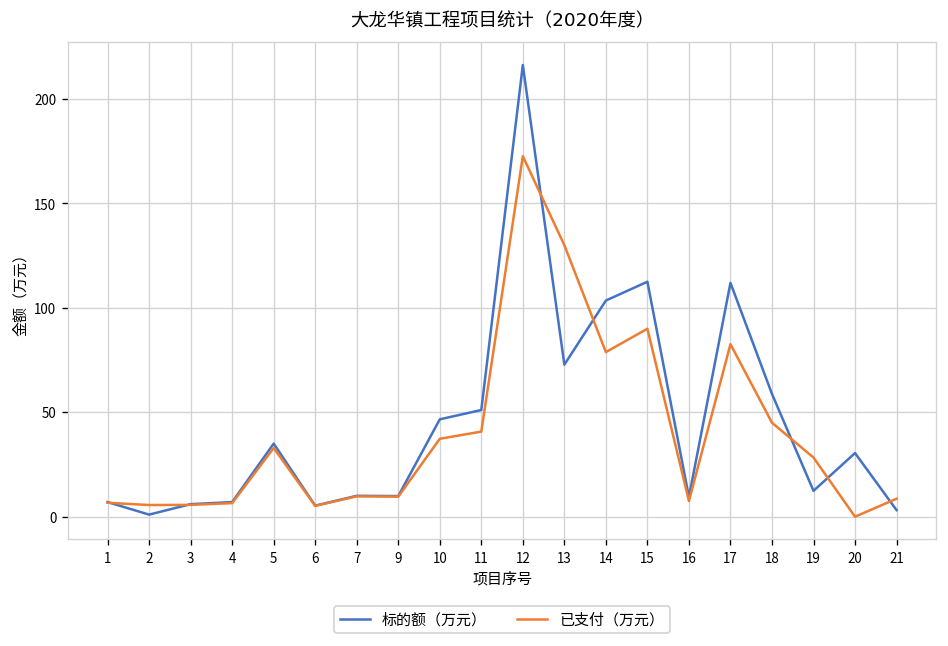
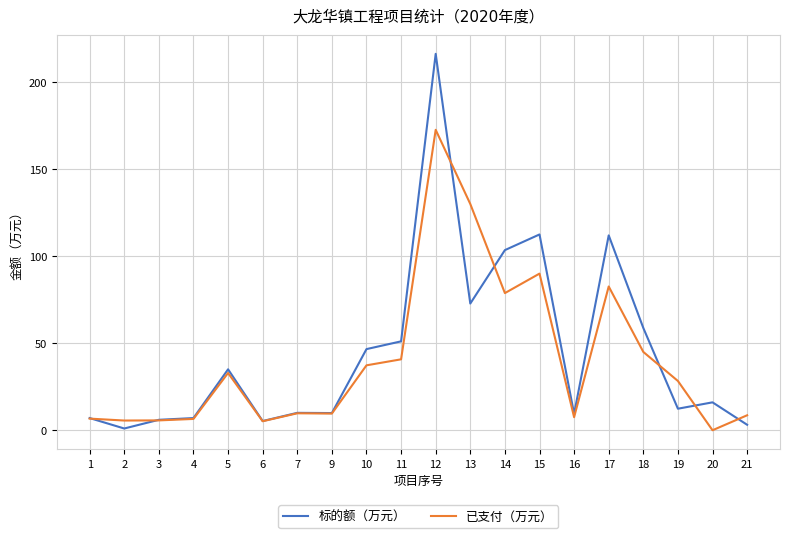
标的额（万元）, 20: 30 -> 16
